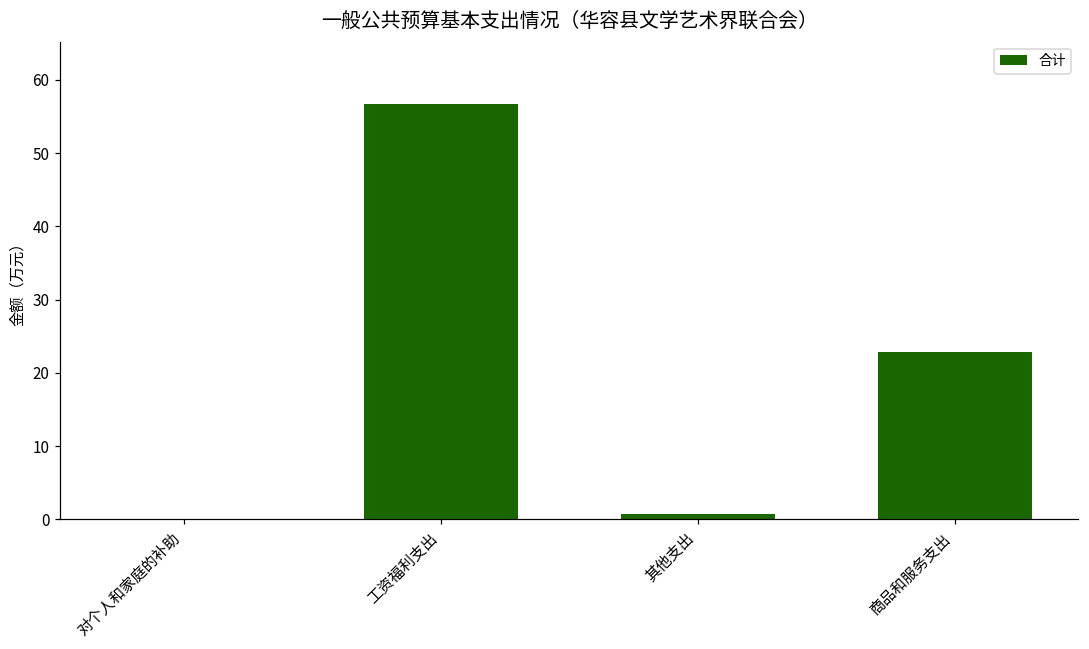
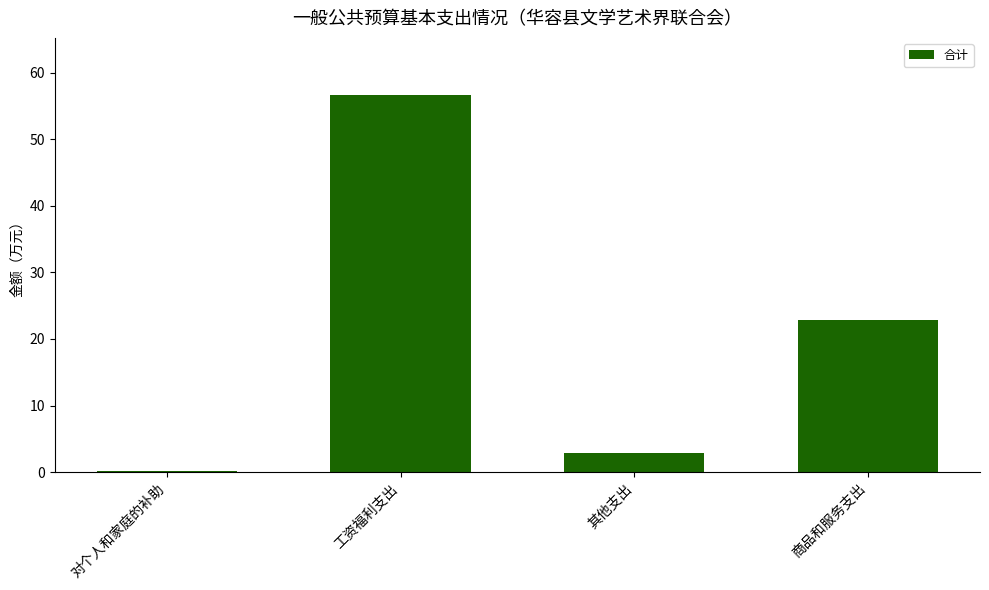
其他支出: 1 -> 3
